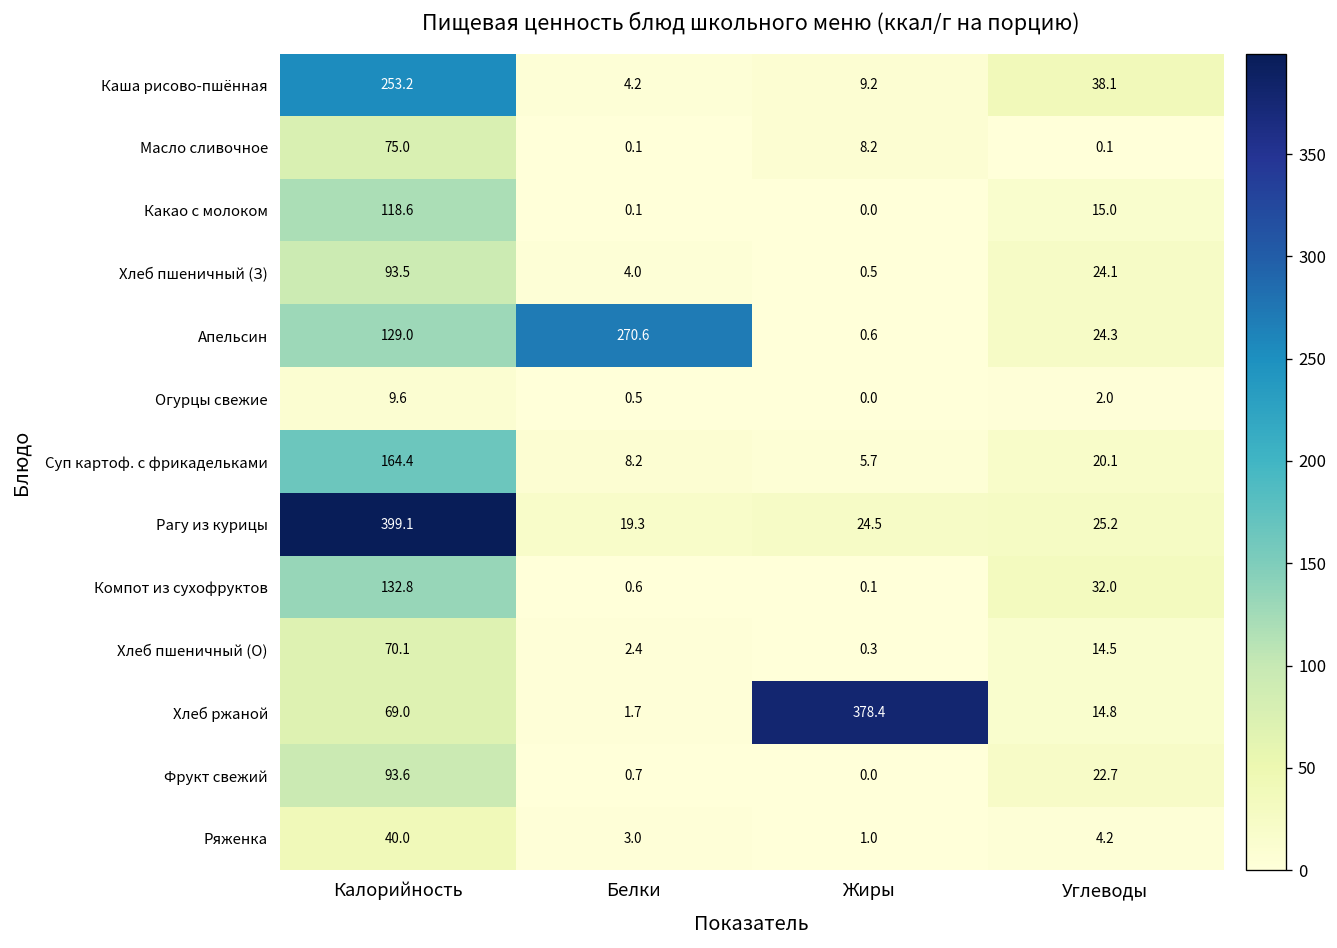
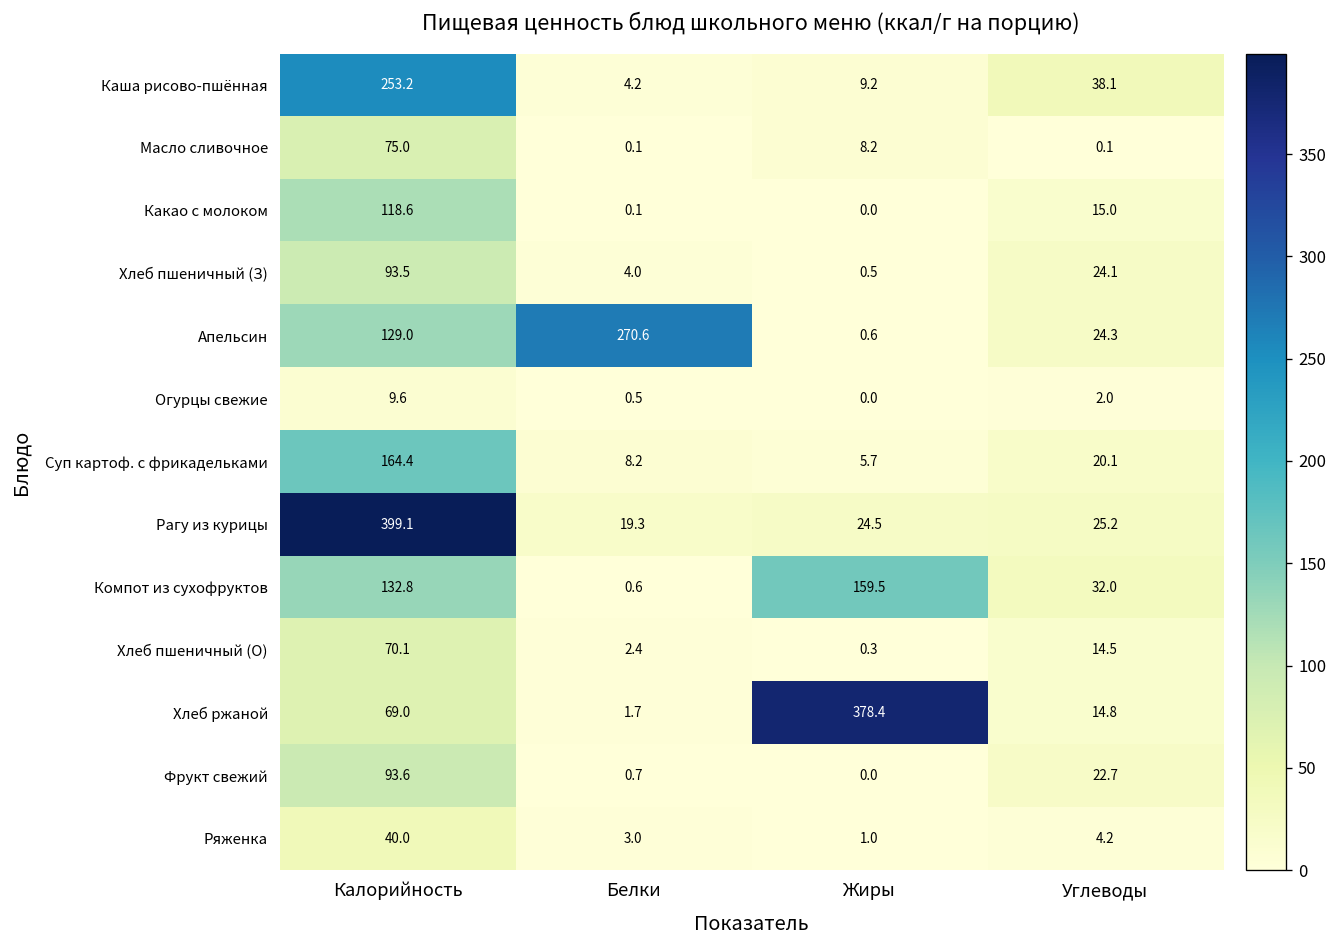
Компот из сухофруктов, Жиры: 0.1 -> 159.5
